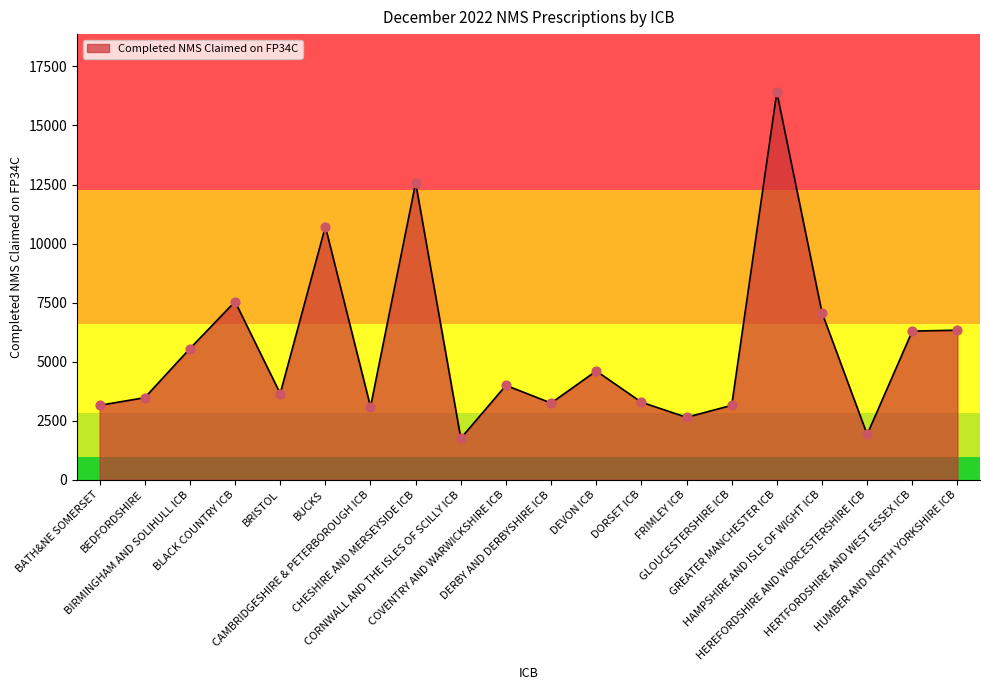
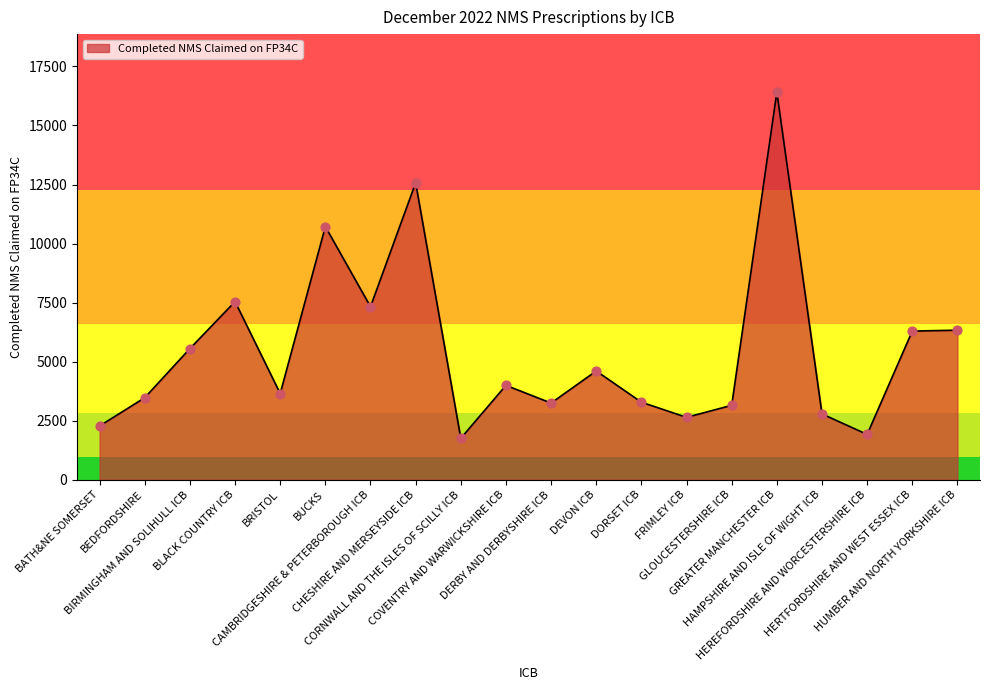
BATH&NE SOMERSET: 3200 -> 2300
CAMBRIDGESHIRE & PETERBOROUGH ICB: 3100 -> 7300
HAMPSHIRE AND ISLE OF WIGHT ICB: 7100 -> 2800
